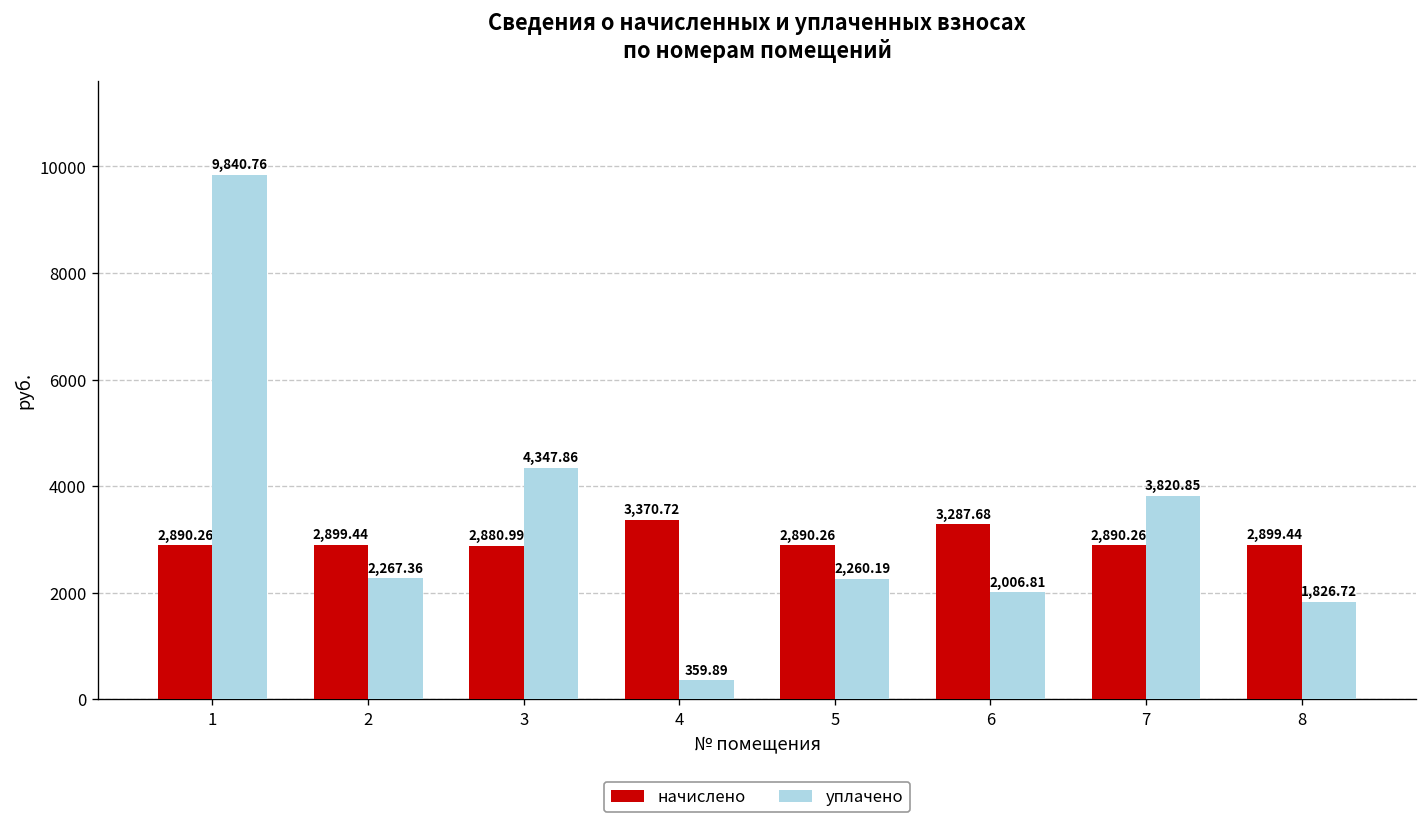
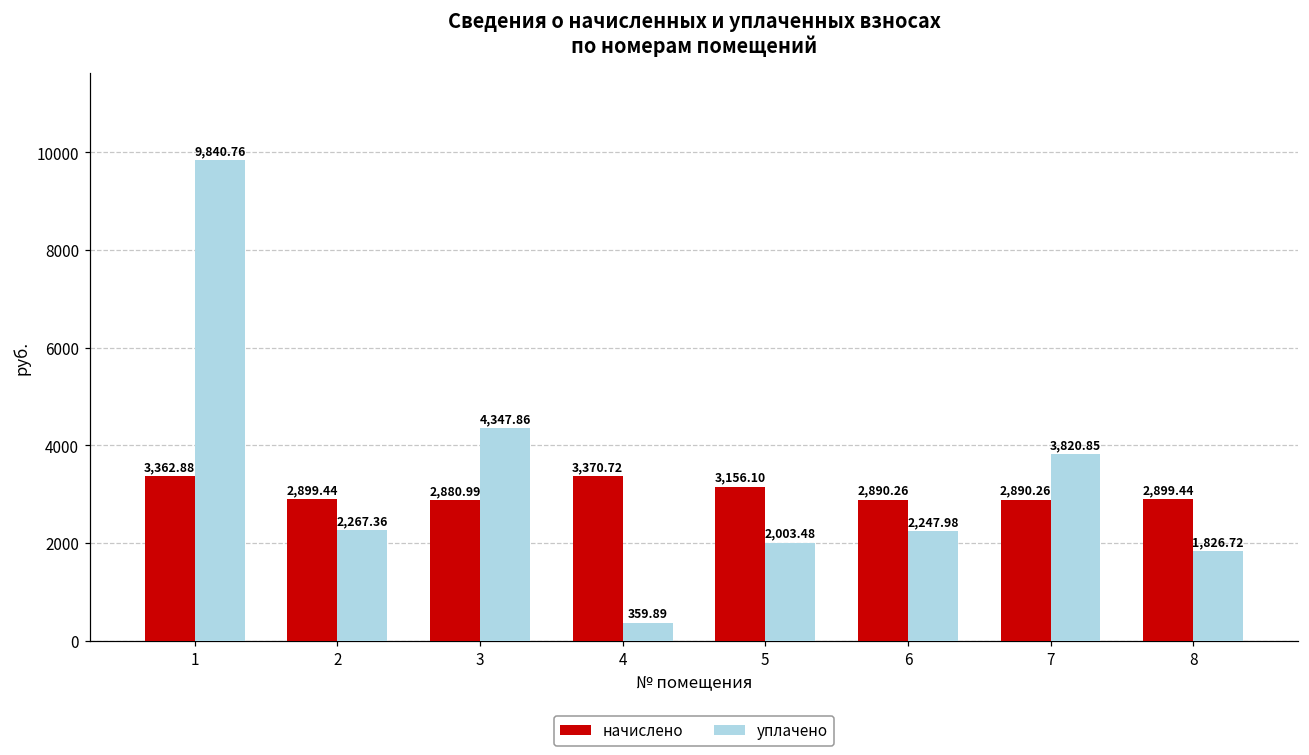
начислено, 1: 2,890.26 -> 3,362.88
начислено, 5: 2,890.26 -> 3,156.10
уплачено, 5: 2,260.19 -> 2,003.48
начислено, 6: 3,287.68 -> 2,890.26
уплачено, 6: 2,006.81 -> 2,247.98
